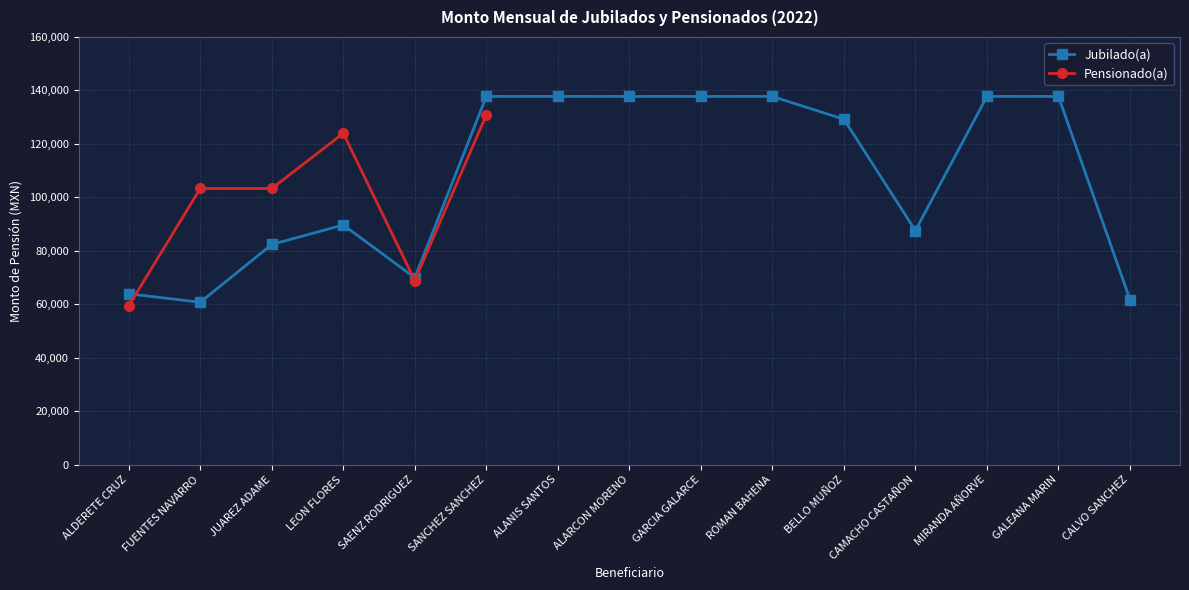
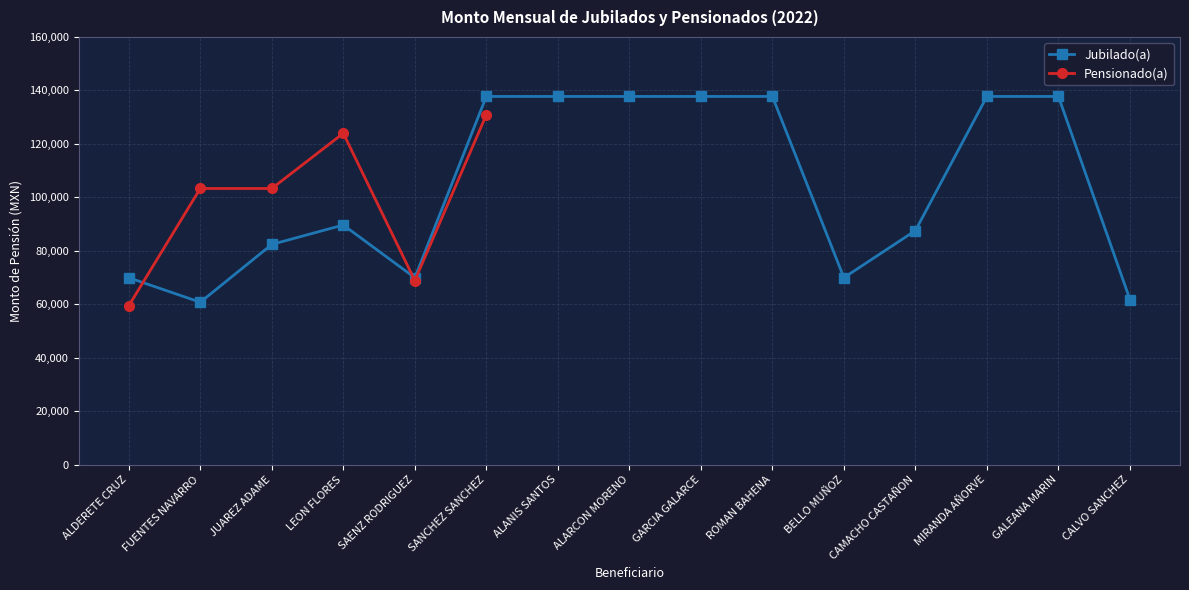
Jubilado(a), ALDERETE CRUZ: 64,000 -> 70,000
Jubilado(a), BELLO MUÑOZ: 129,000 -> 70,000
